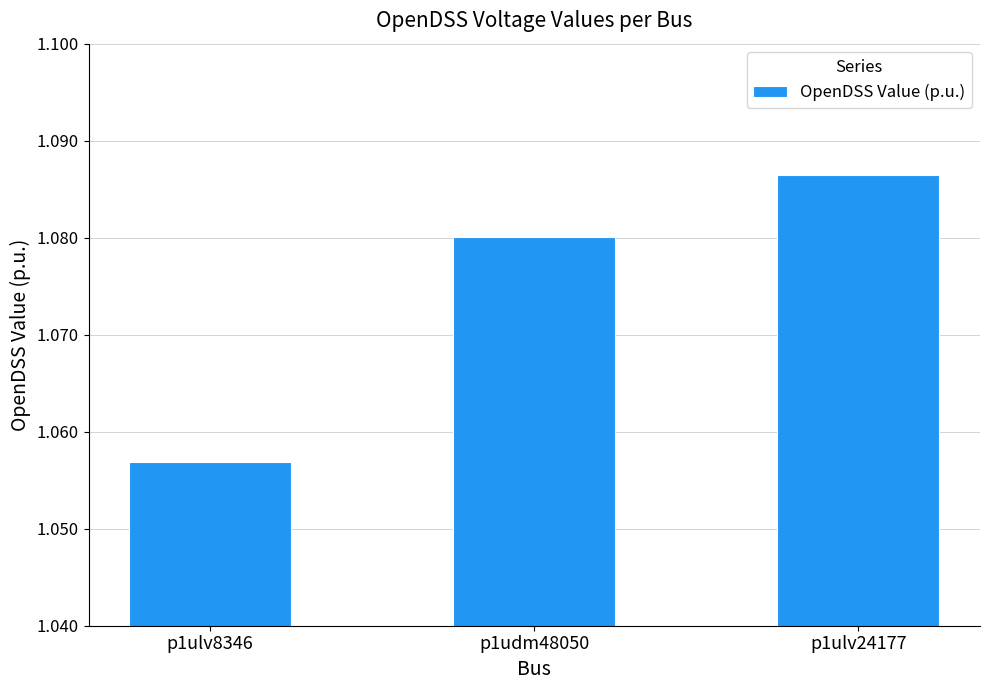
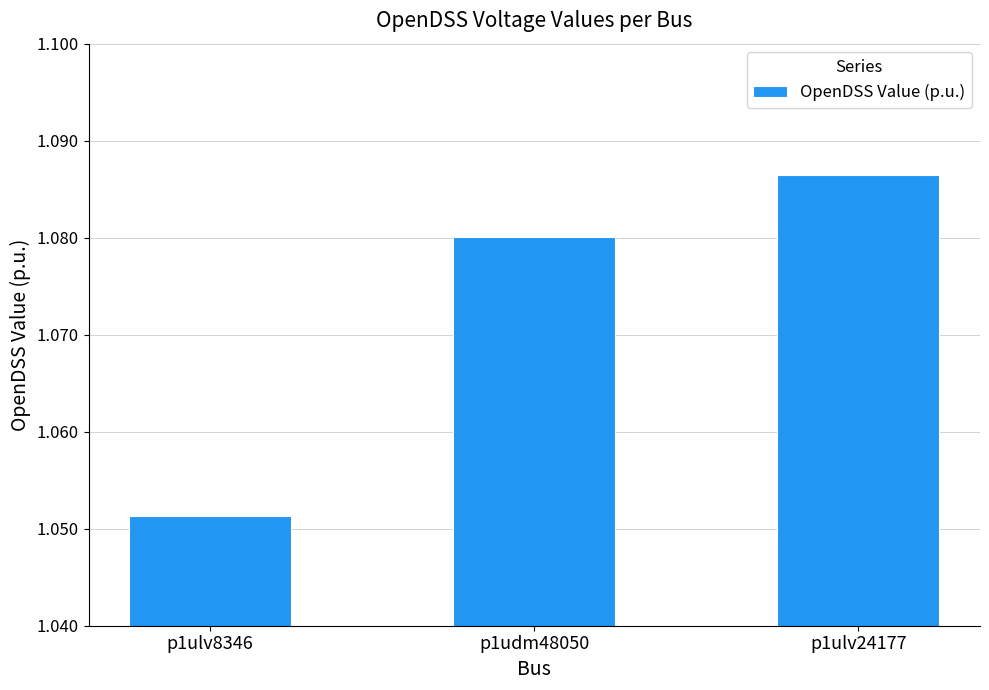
p1ulv8346: 1.057 -> 1.051
